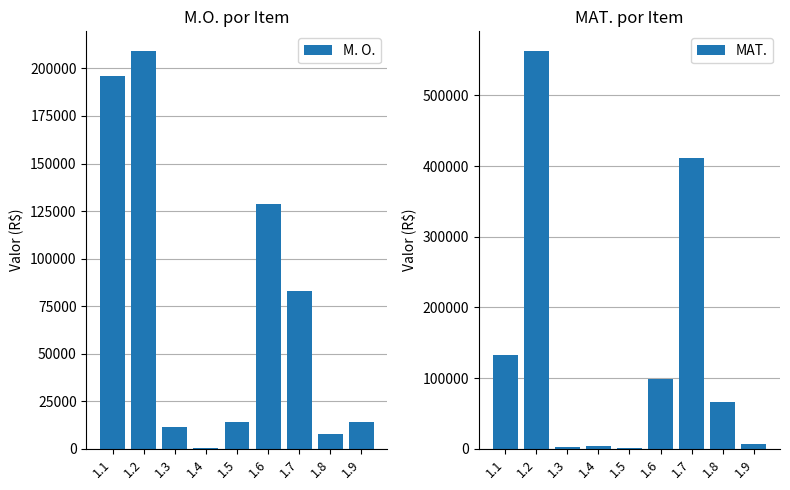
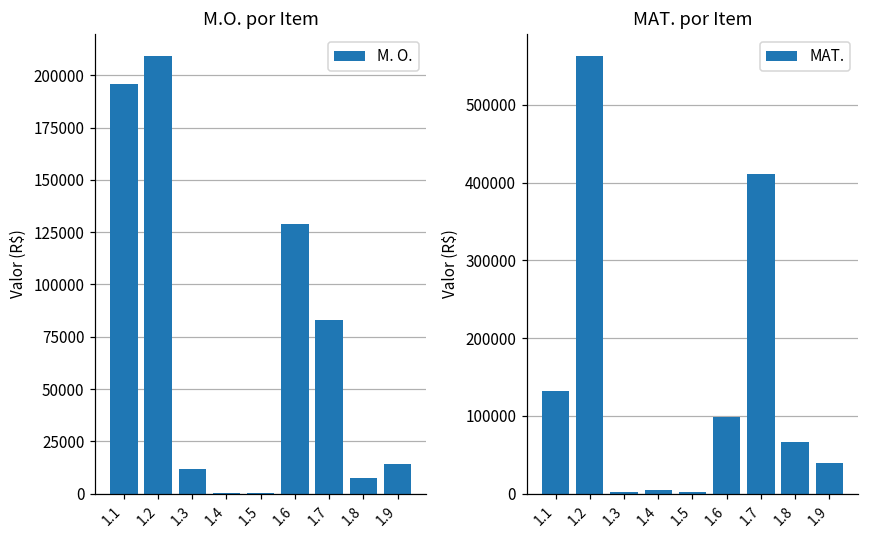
M.O. por Item, 1.5: 14000 -> 0
MAT. por Item, 1.9: 10000 -> 40000
